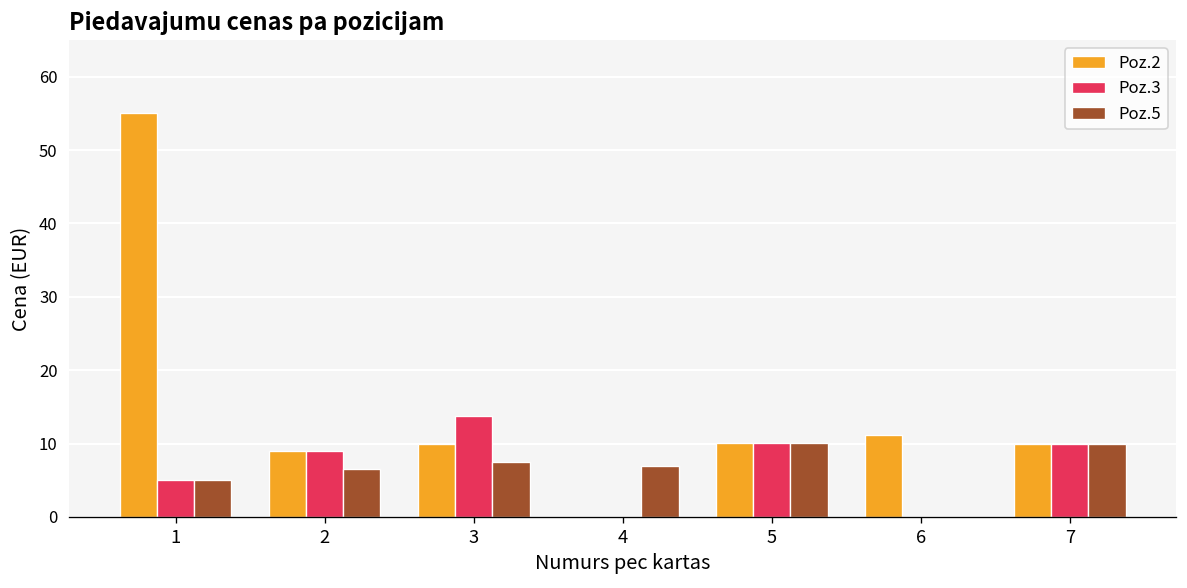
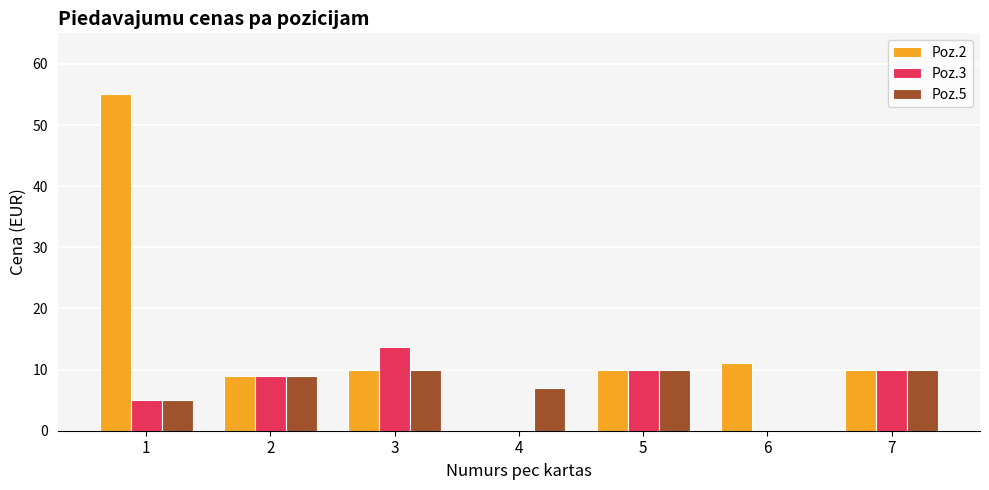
Poz.5, 2: 7 -> 9
Poz.5, 3: 7 -> 10
